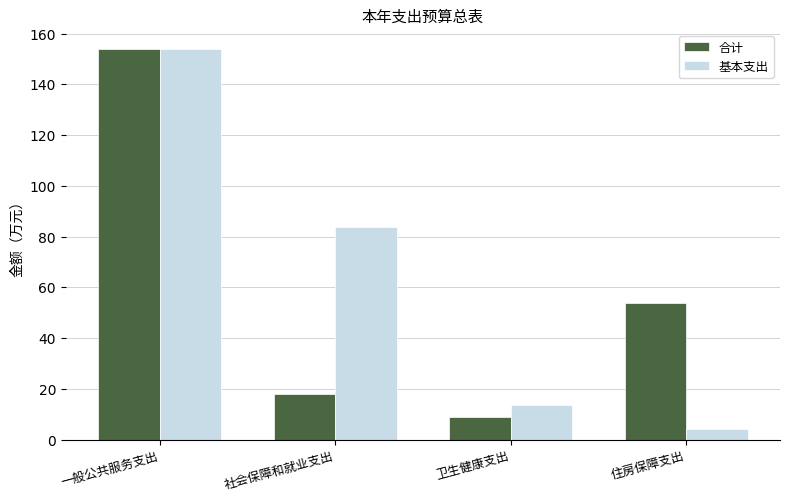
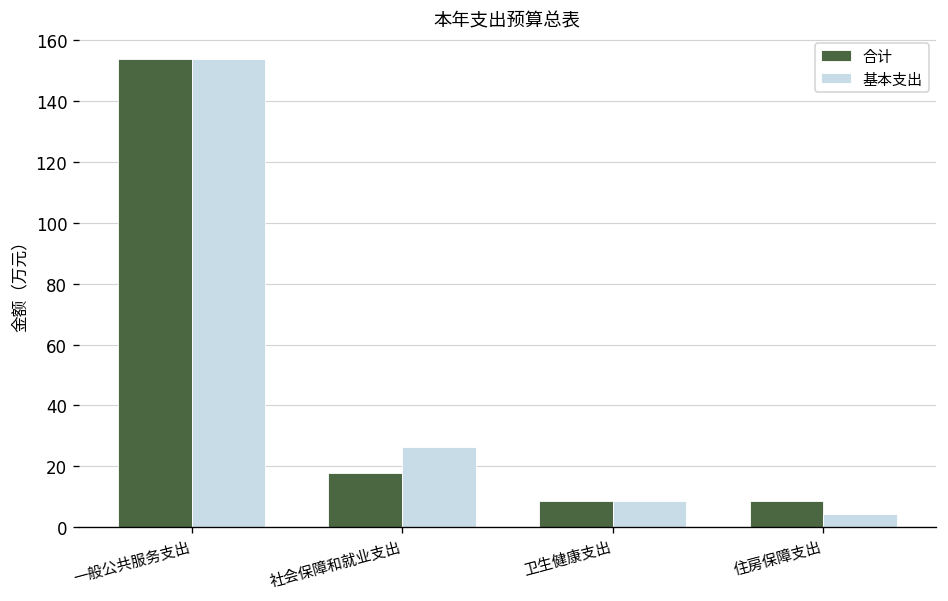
基本支出, 社会保障和就业支出: 84 -> 26
基本支出, 卫生健康支出: 14 -> 9
合计, 住房保障支出: 54 -> 9
